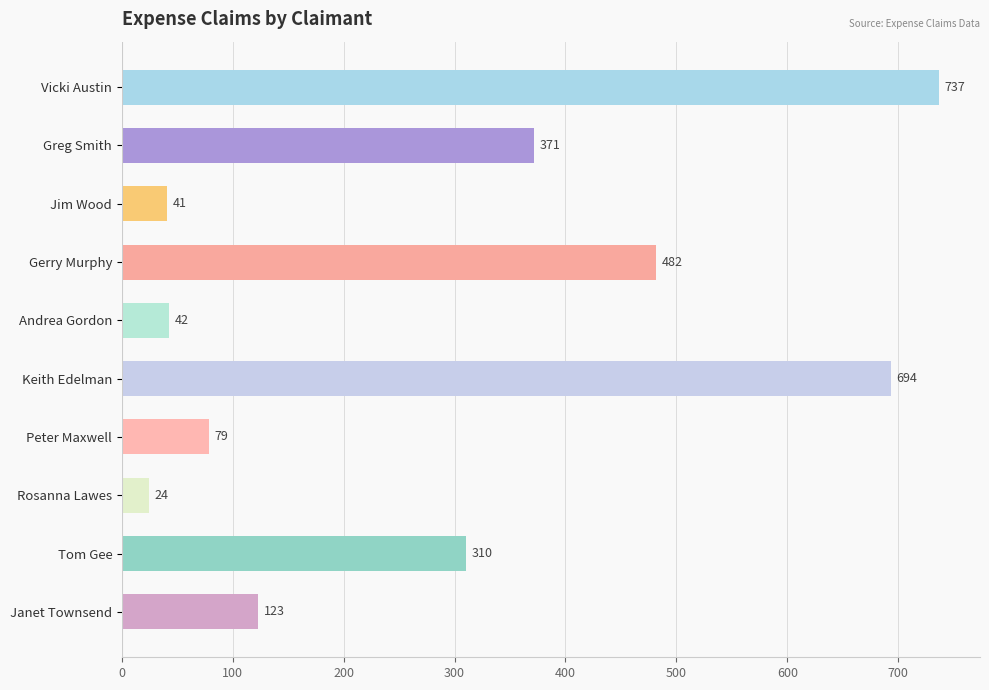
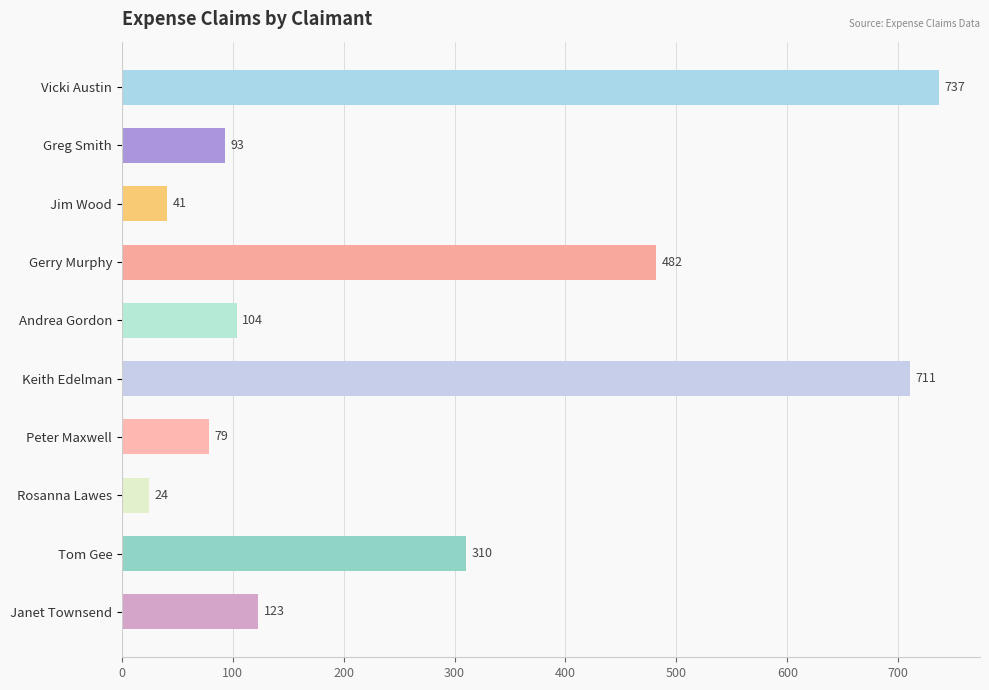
Greg Smith: 371 -> 93
Andrea Gordon: 42 -> 104
Keith Edelman: 694 -> 711
